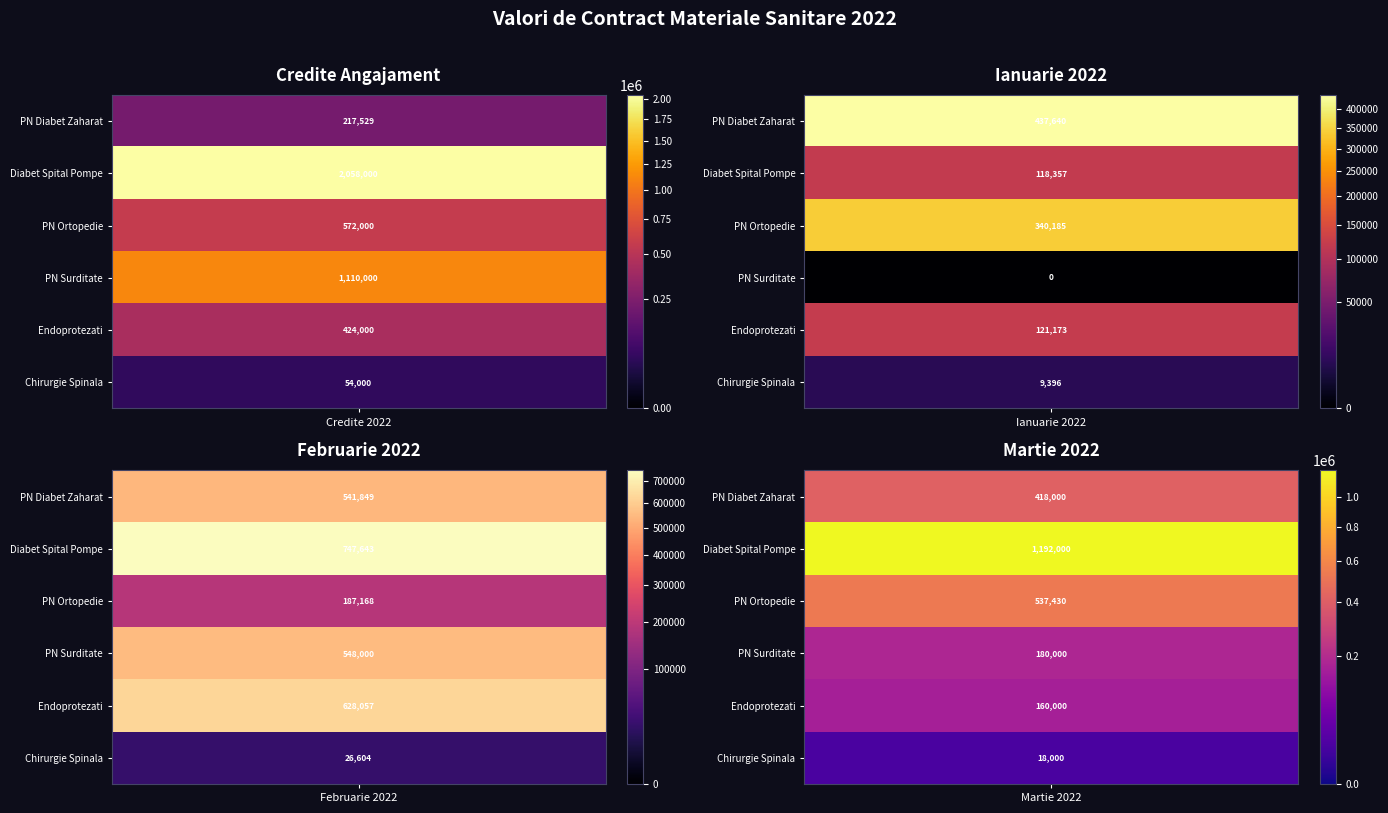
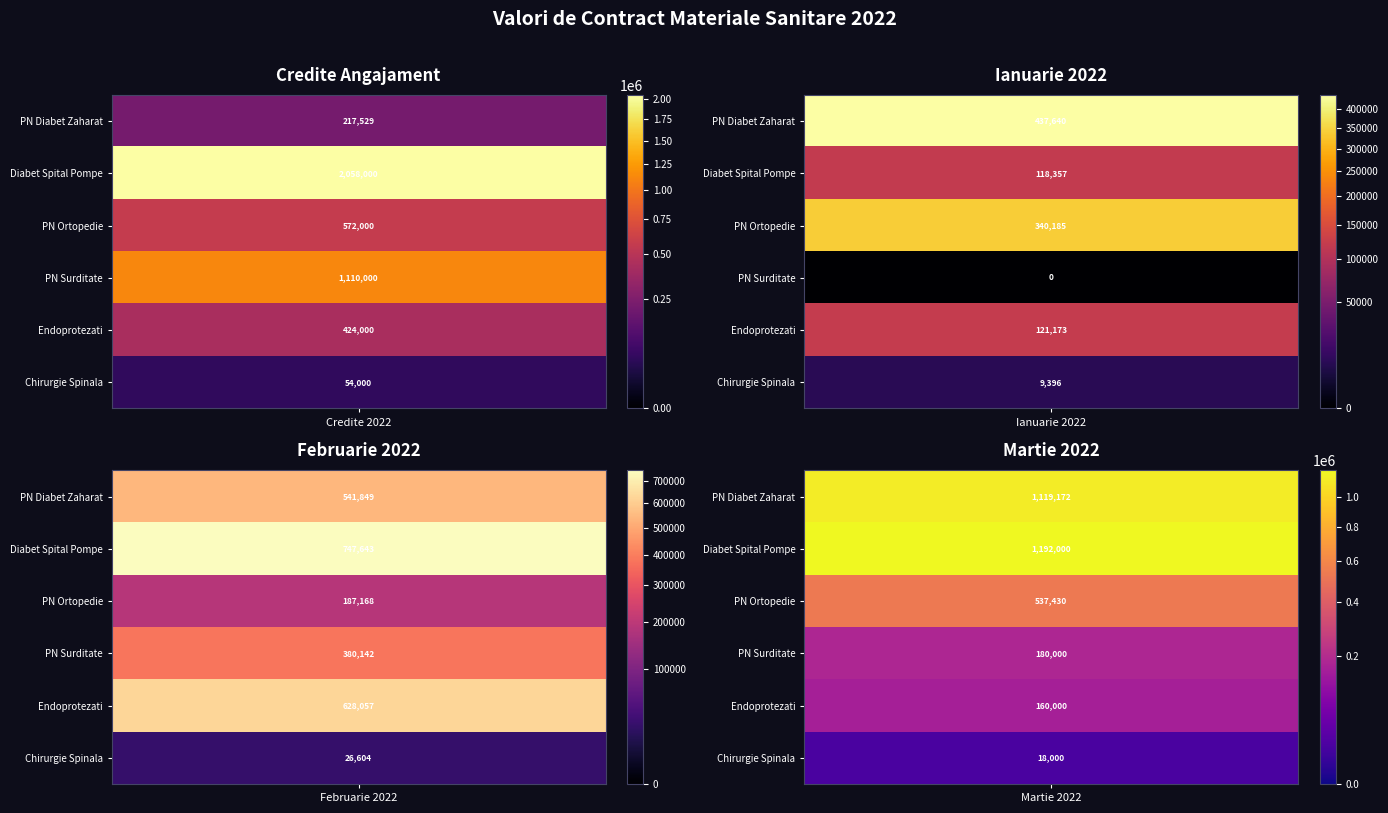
Februarie 2022, PN Surditate, Februarie 2022: 548,000 -> 380,142
Martie 2022, PN Diabet Zaharat, Martie 2022: 418,000 -> 1,119,172
